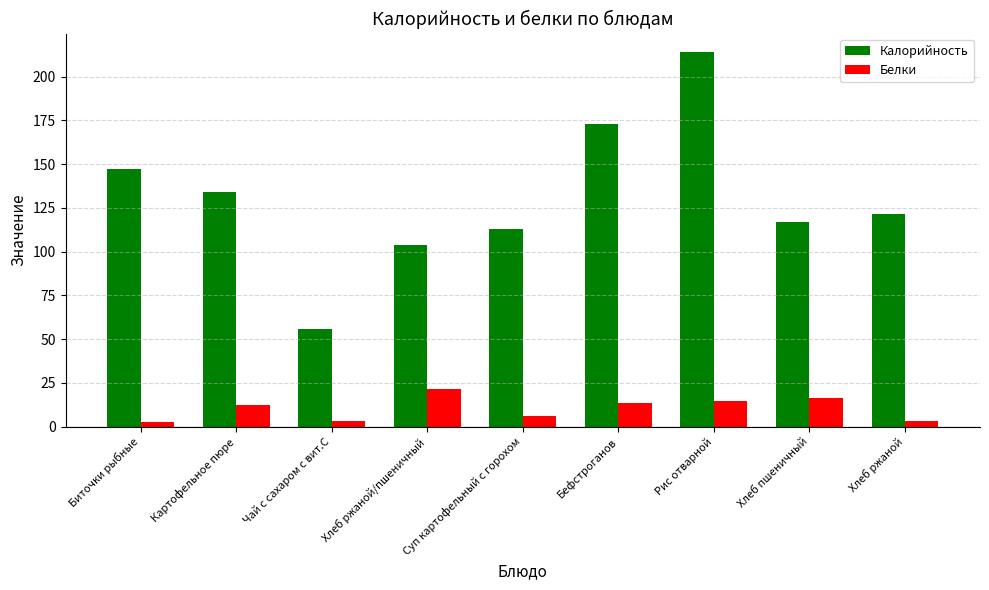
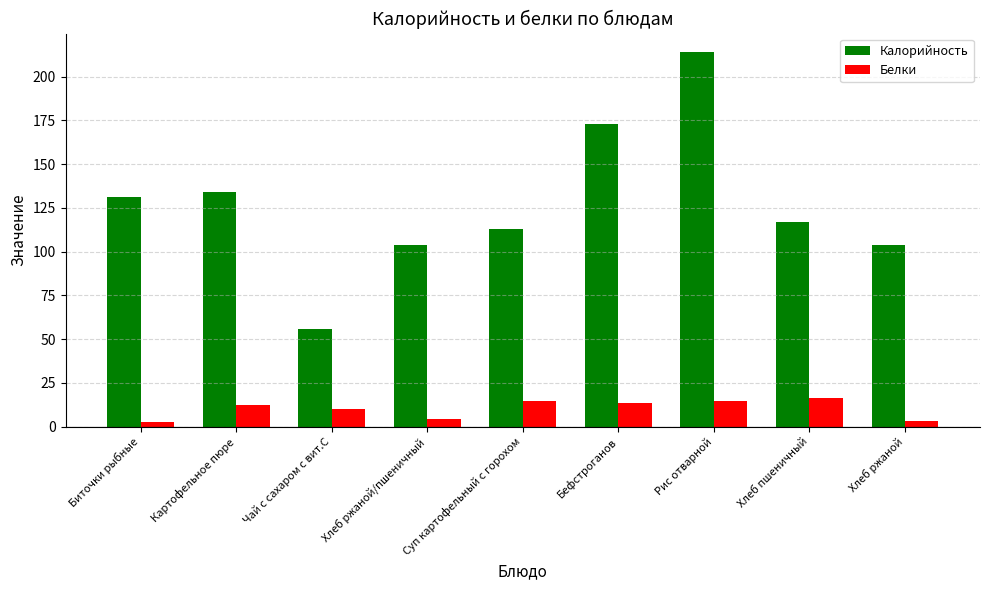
Калорийность, Биточки рыбные: 147 -> 131
Белки, Чай с сахаром с вит.С: 3 -> 10
Белки, Хлеб ржаной/пшеничный: 21 -> 5
Белки, Суп картофельный с горохом: 6 -> 15
Калорийность, Хлеб ржаной: 121 -> 104
